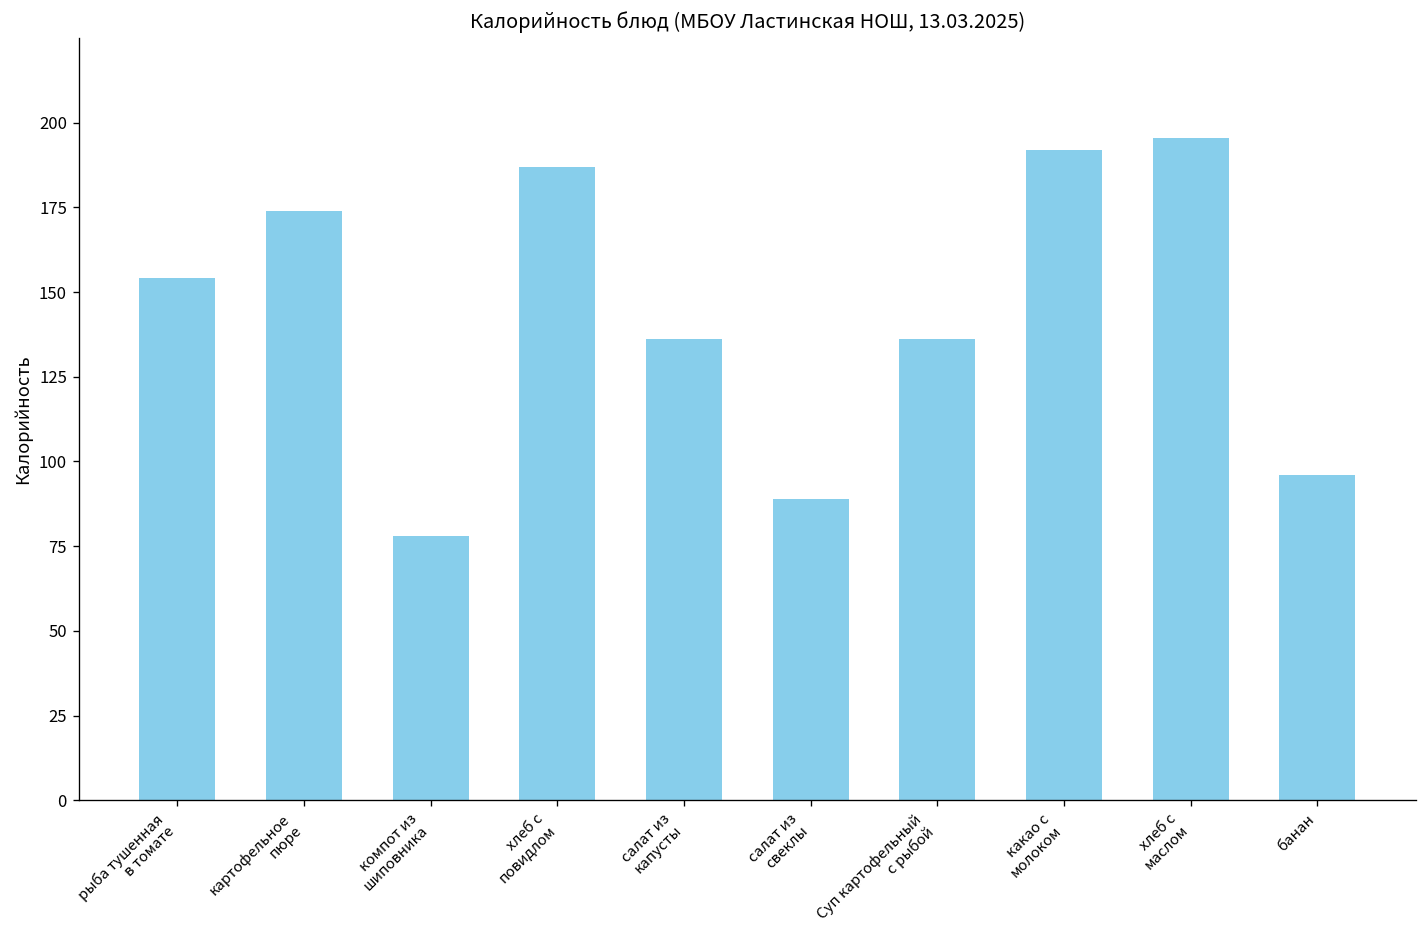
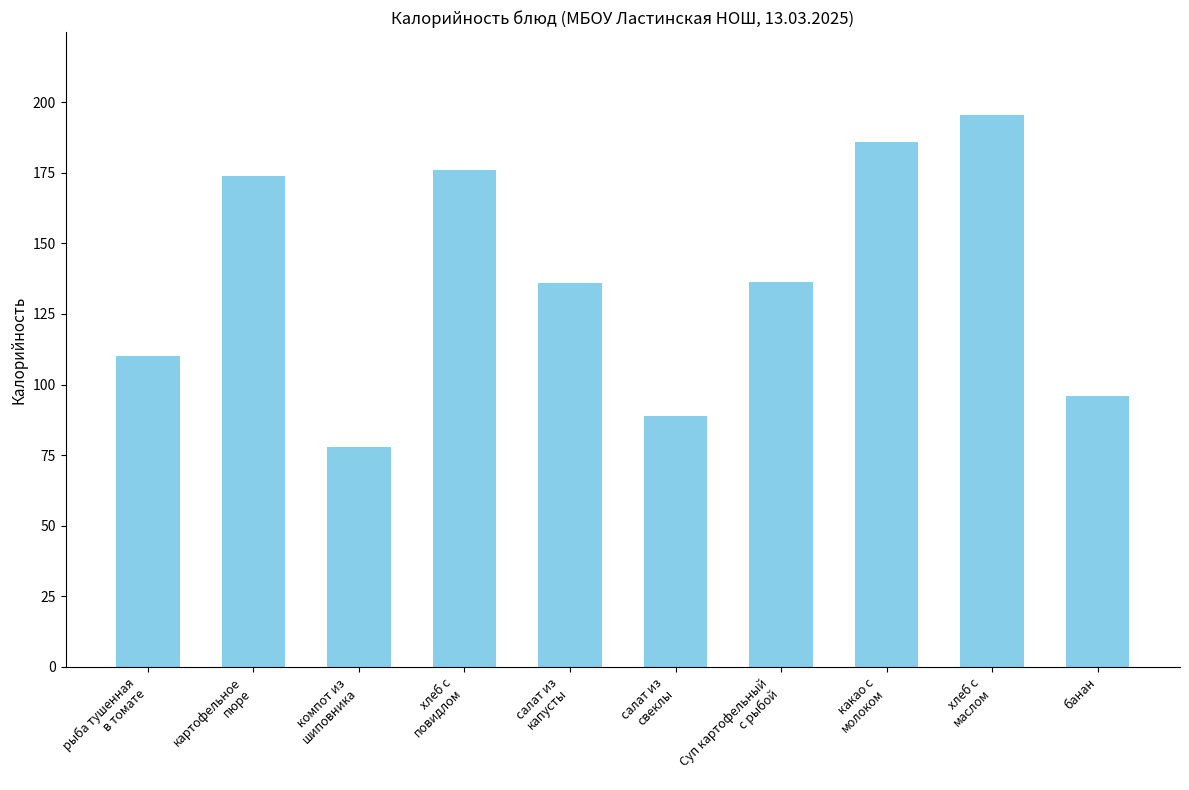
рыба тушенная в томате: 154 -> 110
хлеб с повидлом: 187 -> 176
какао с молоком: 192 -> 186
